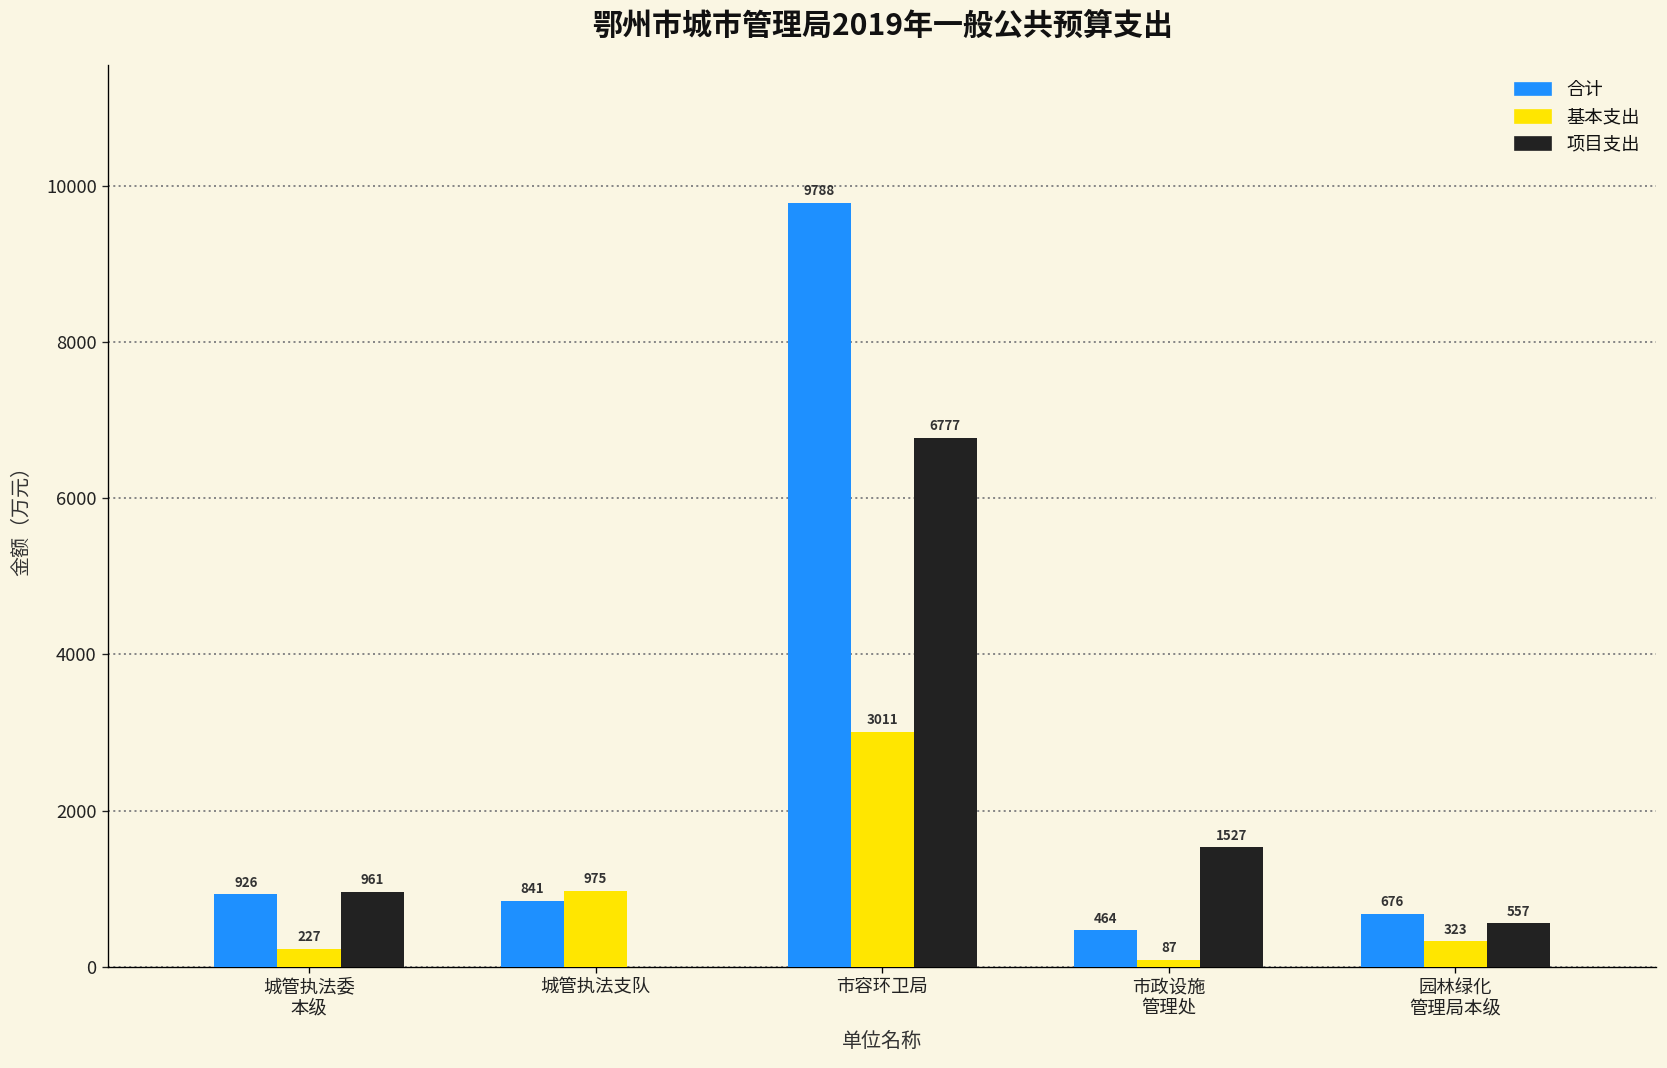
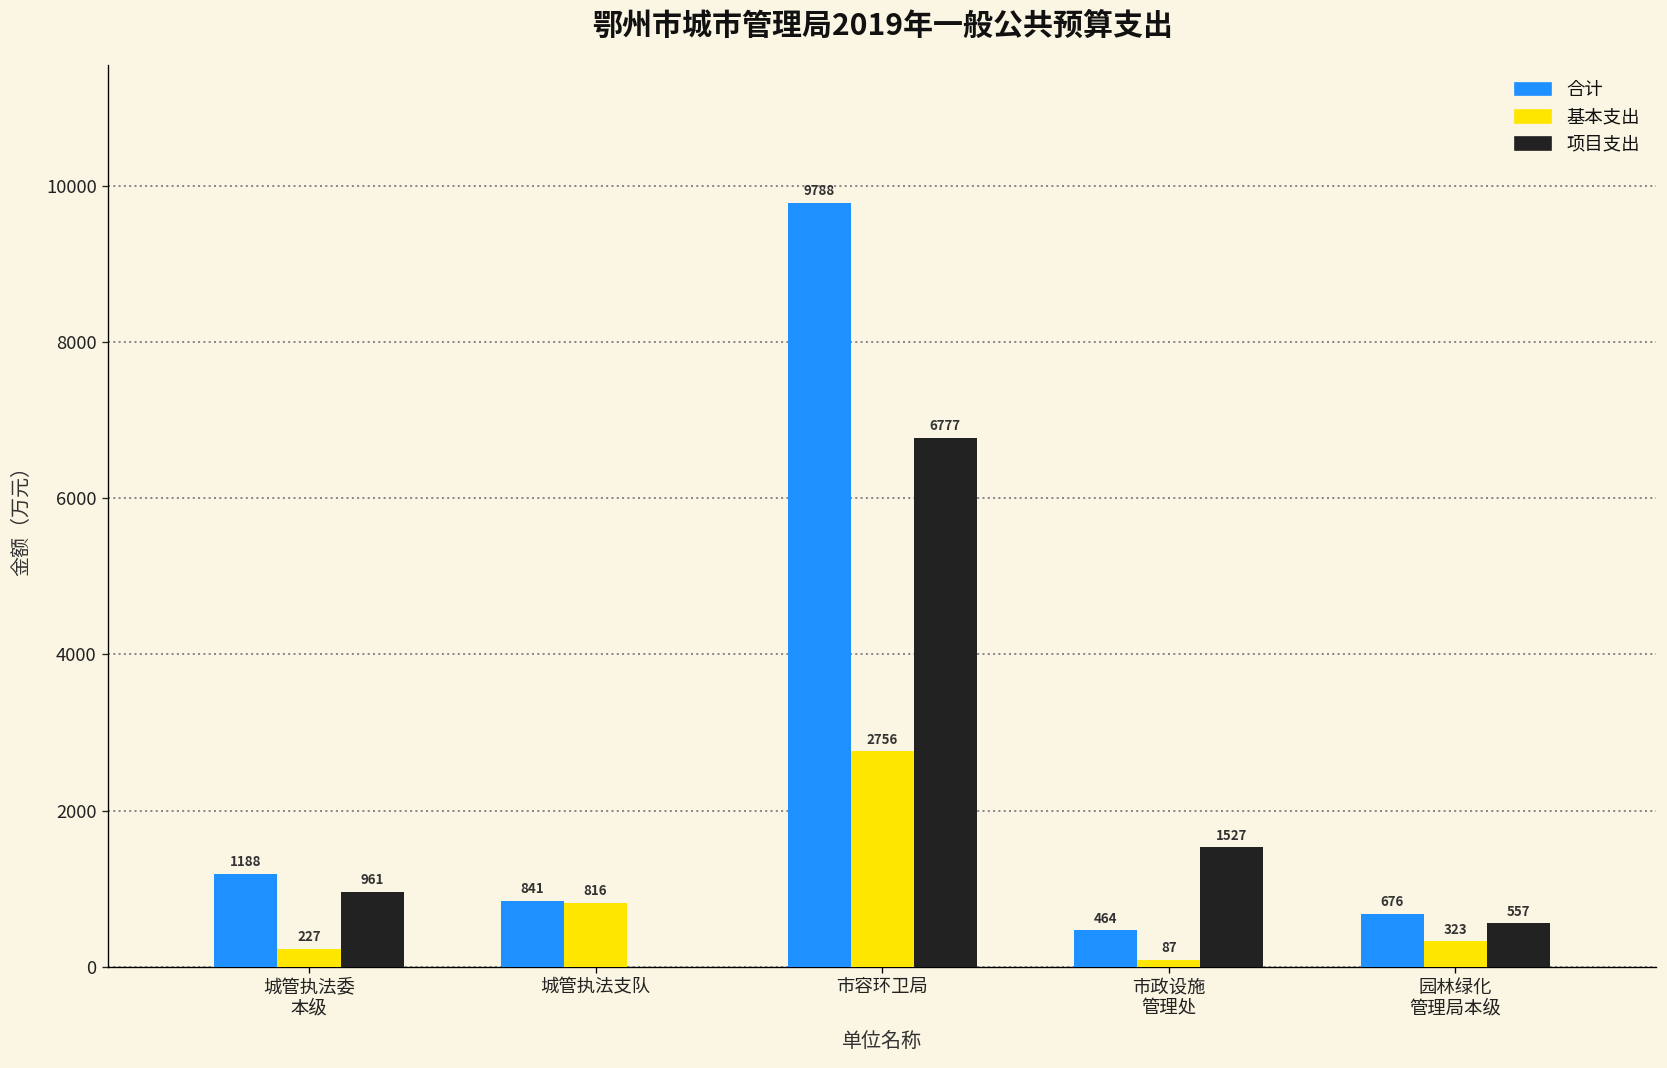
合计, 城管执法委 本级: 926 -> 1188
基本支出, 城管执法支队: 975 -> 816
基本支出, 市容环卫局: 3011 -> 2756
